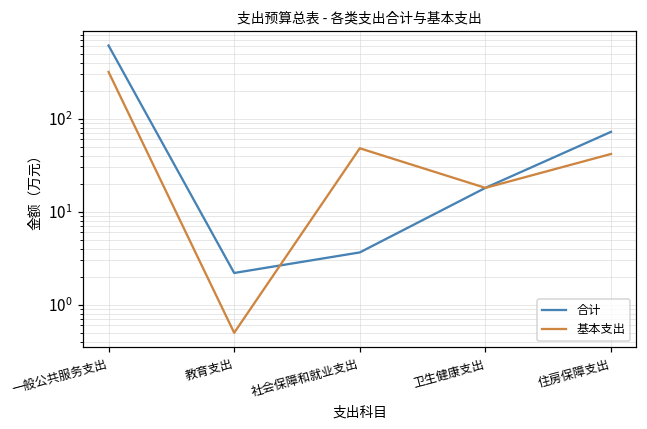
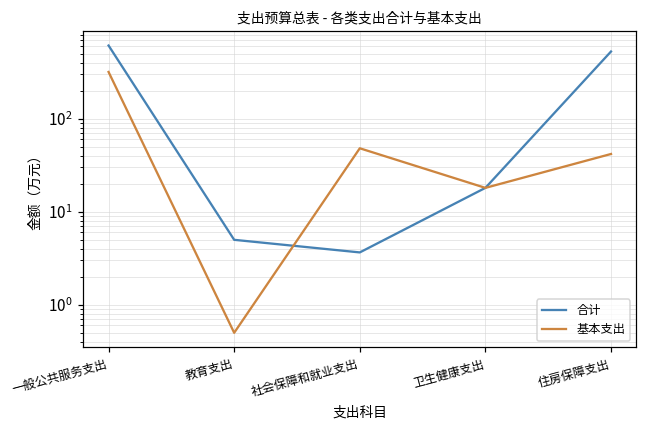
合计, 教育支出: 2.2 -> 5
合计, 住房保障支出: 70 -> 500
